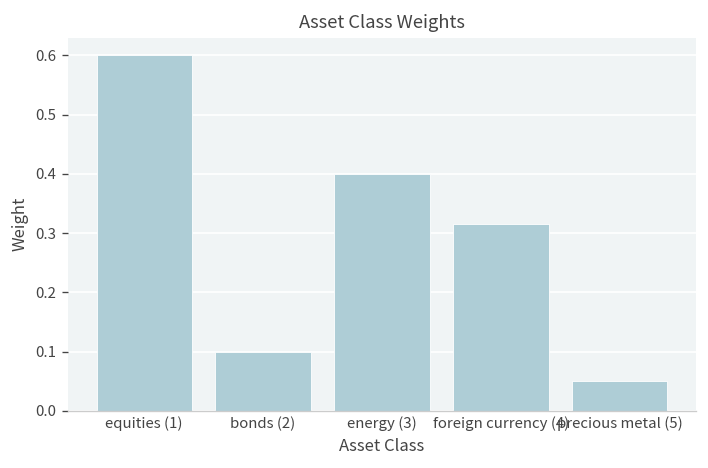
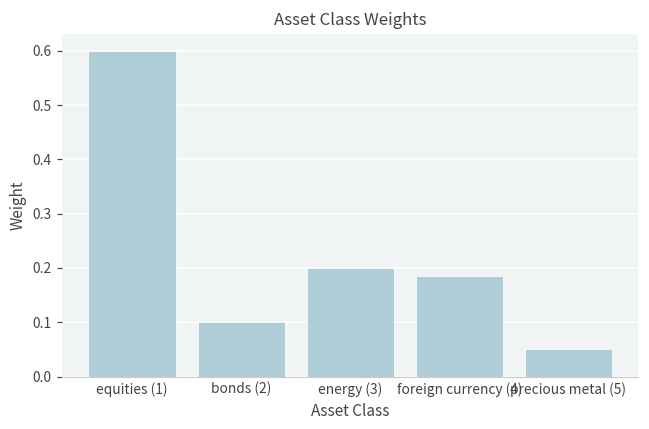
energy (3): 0.4 -> 0.2
foreign currency (4): 0.32 -> 0.19
